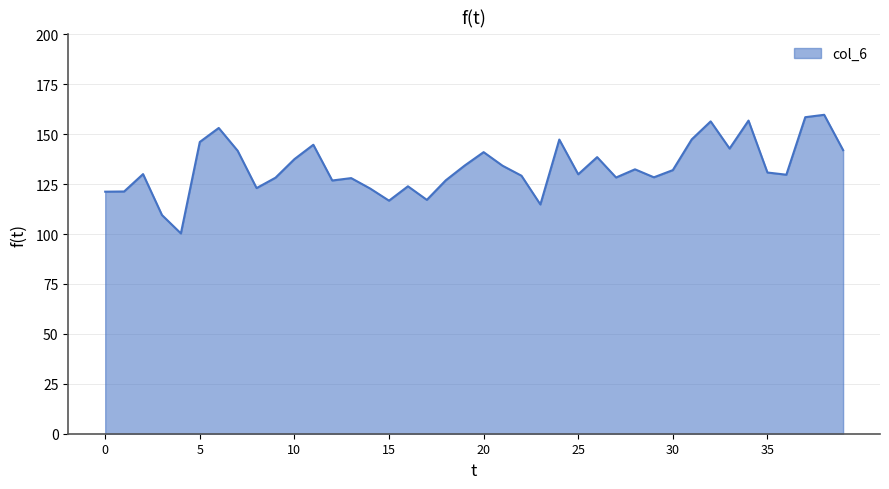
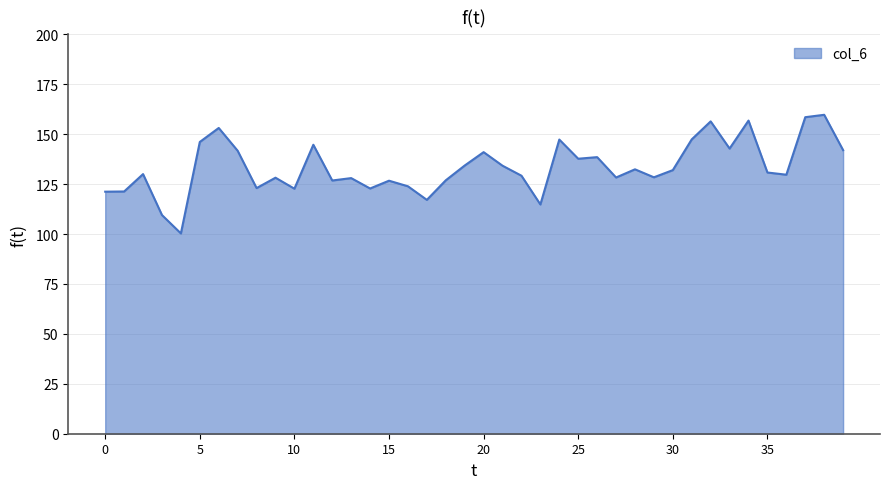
10: 138 -> 123
15: 117 -> 127
25: 130 -> 138
